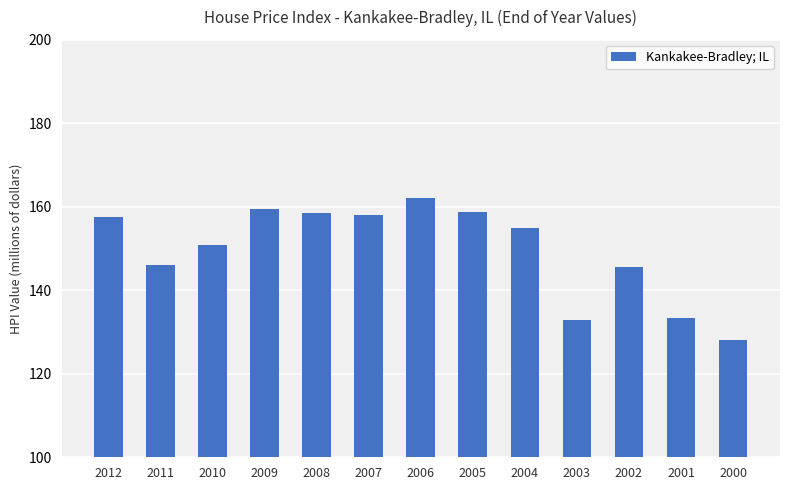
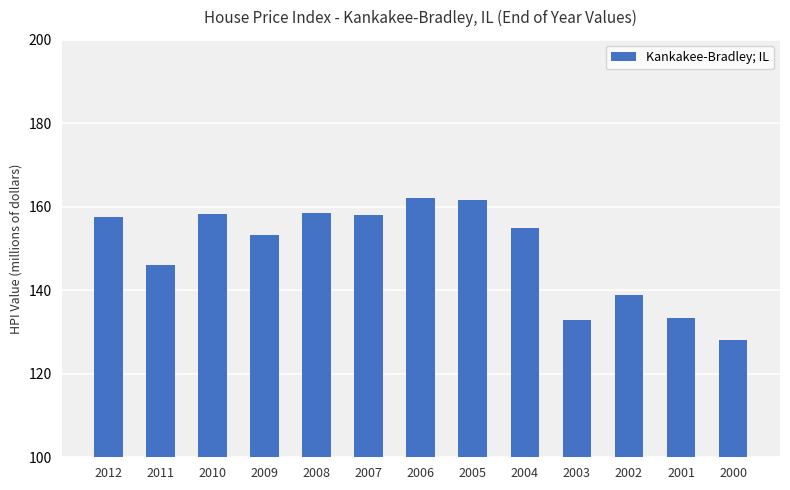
2010: 151 -> 158
2009: 159 -> 153
2005: 159 -> 162
2002: 146 -> 139
